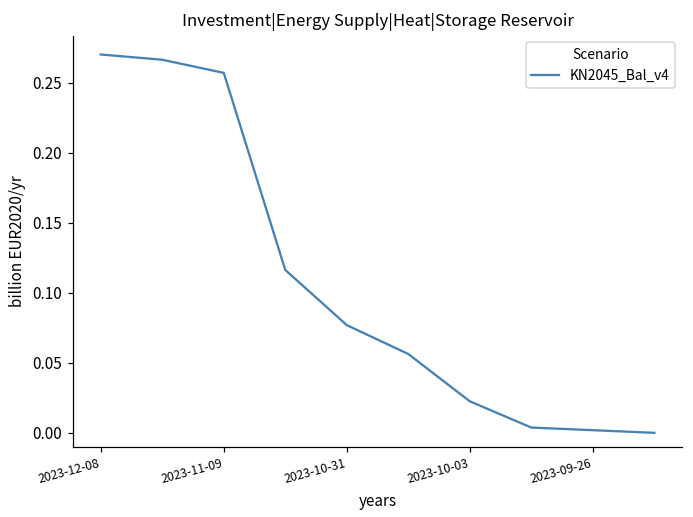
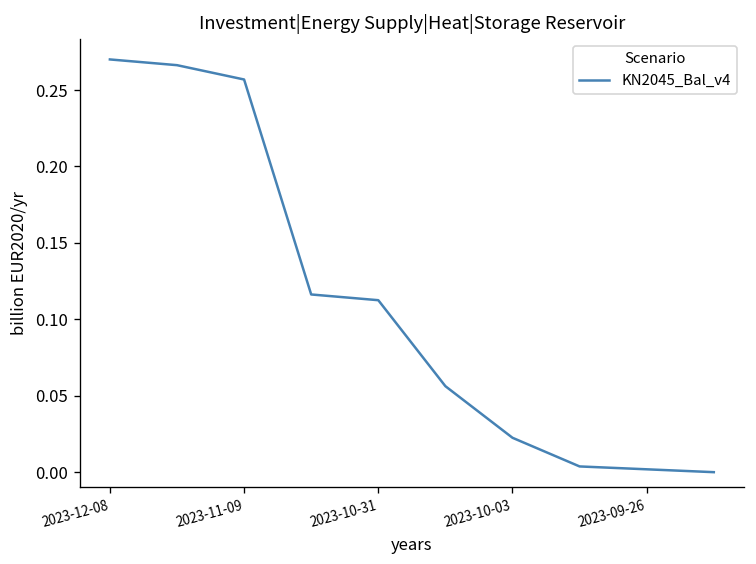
2023-10-31: 0.077 -> 0.113
